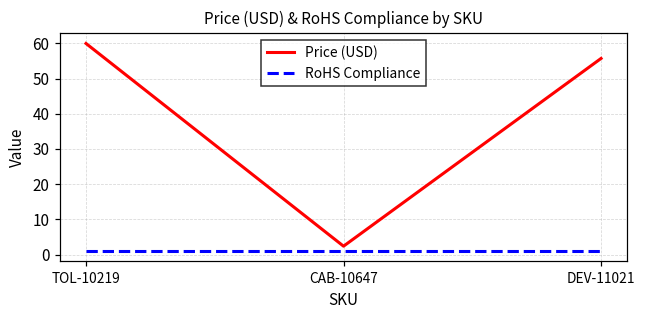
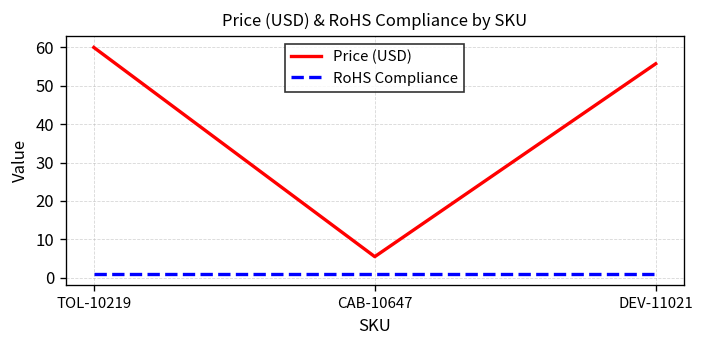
Price (USD), CAB-10647: 2 -> 6
